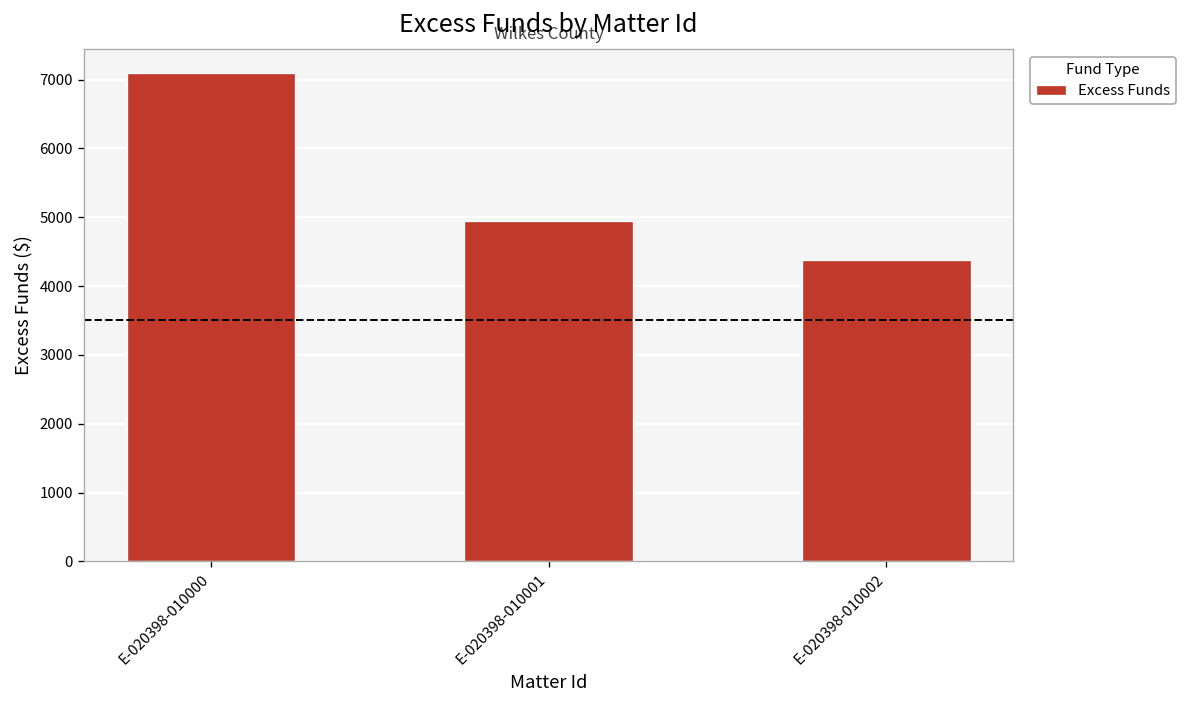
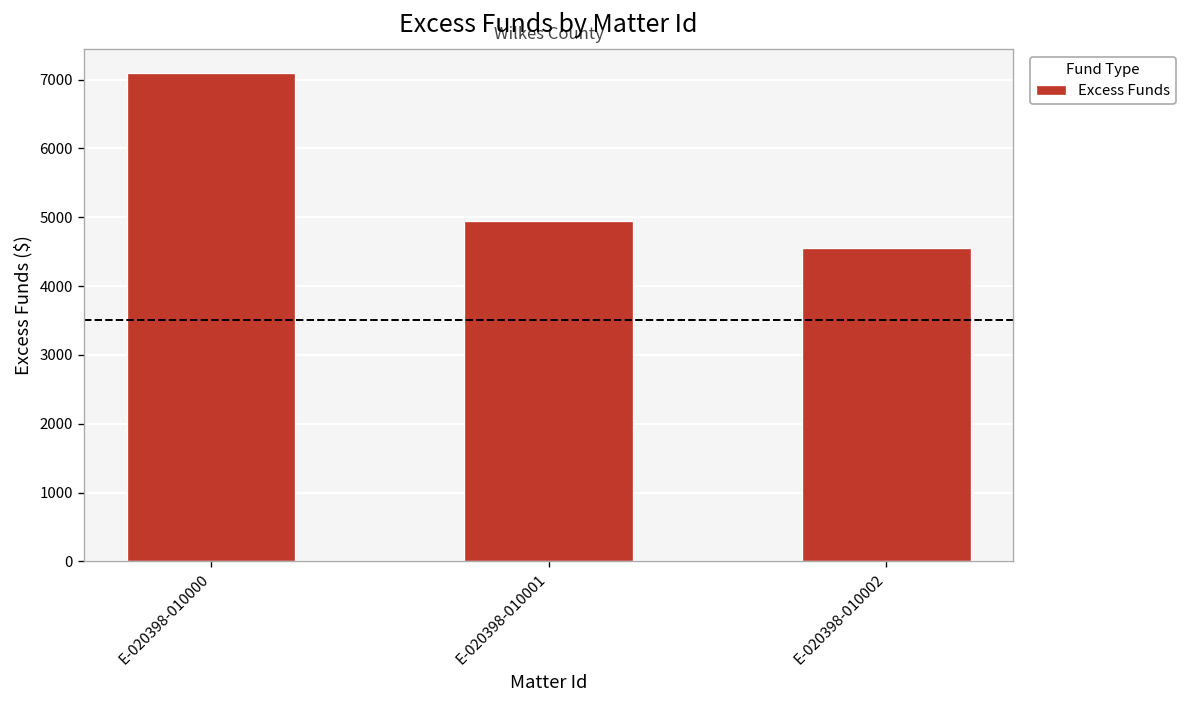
E-020398-010002: 4400 -> 4600
